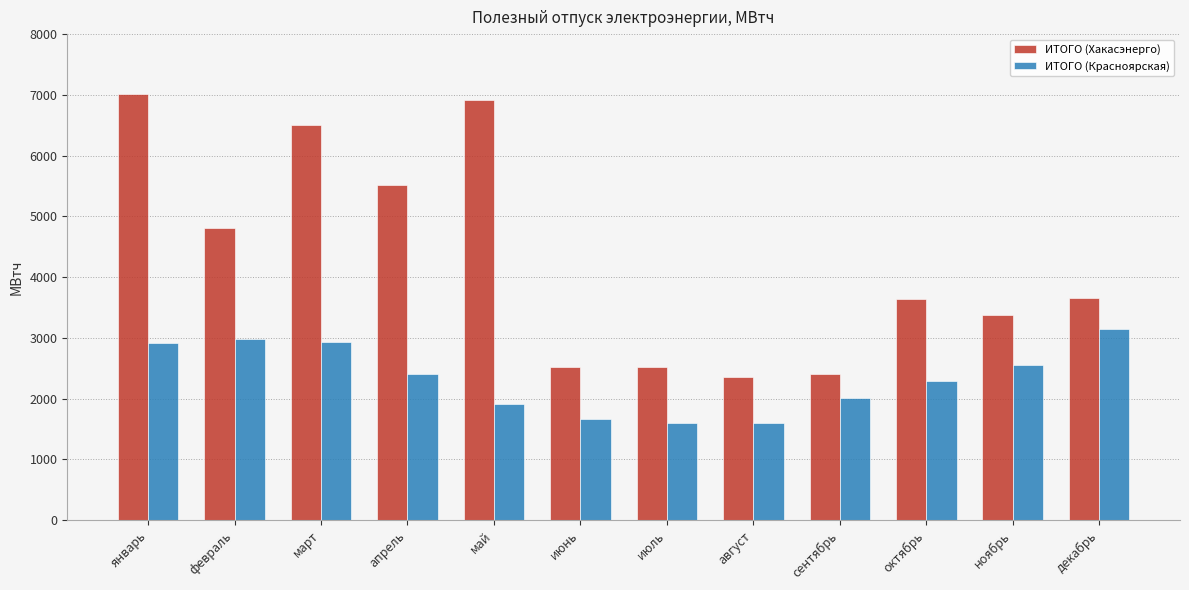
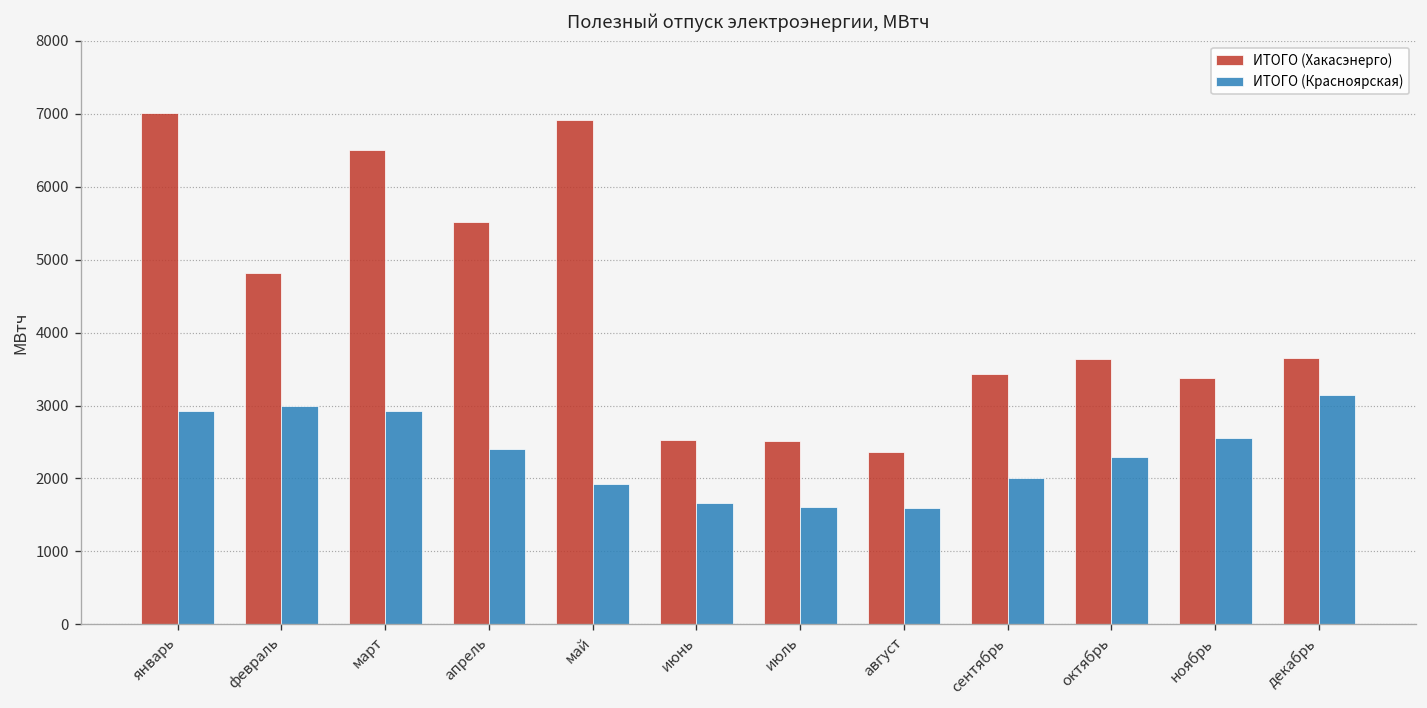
ИТОГО (Хакасэнерго), сентябрь: 2400 -> 3400
